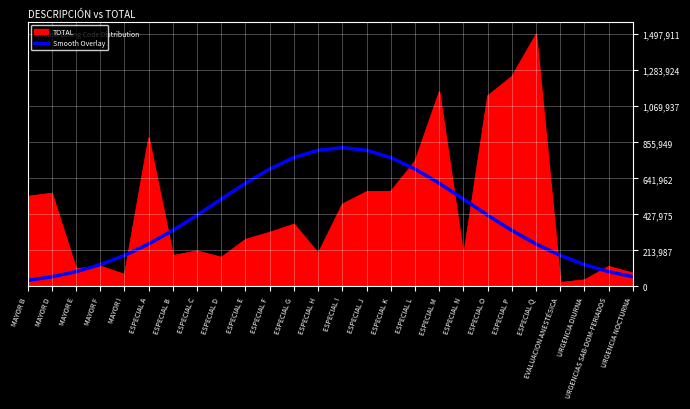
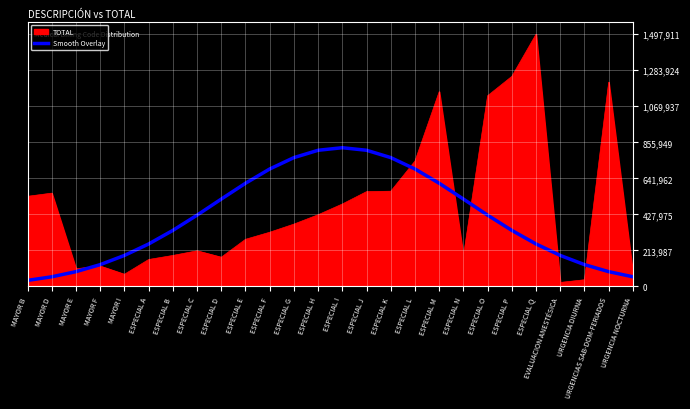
TOTAL, ESPECIAL A: 880,000 -> 160,000
TOTAL, ESPECIAL H: 200,000 -> 430,000
TOTAL, URGENCIAS SAB-DOM-FERIADOS: 120,000 -> 1,210,000
